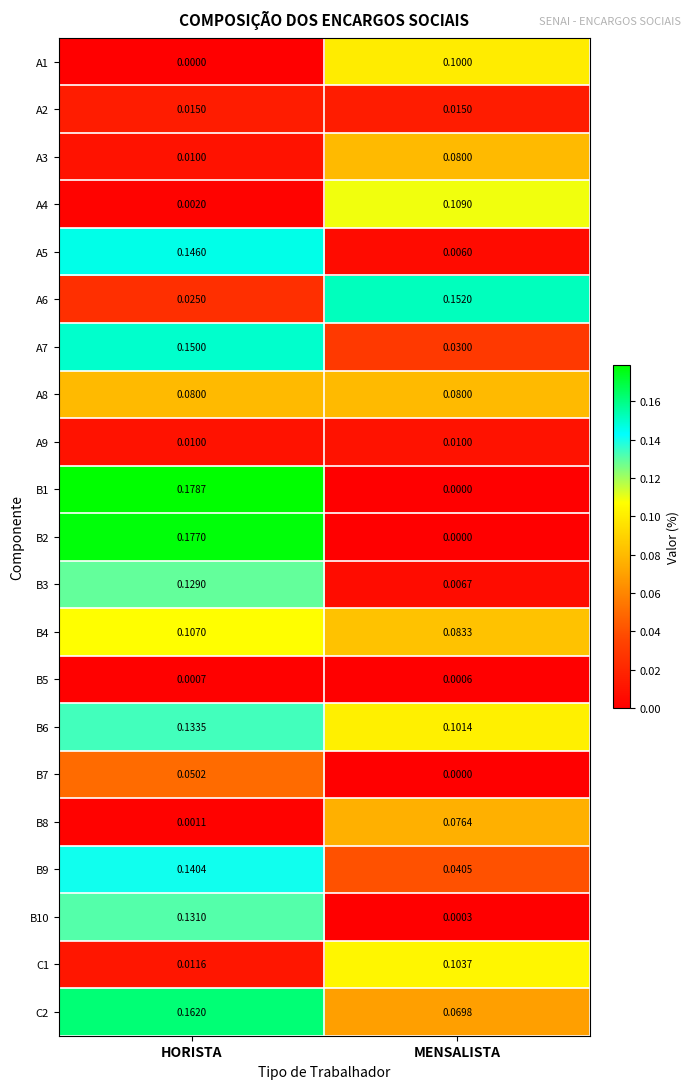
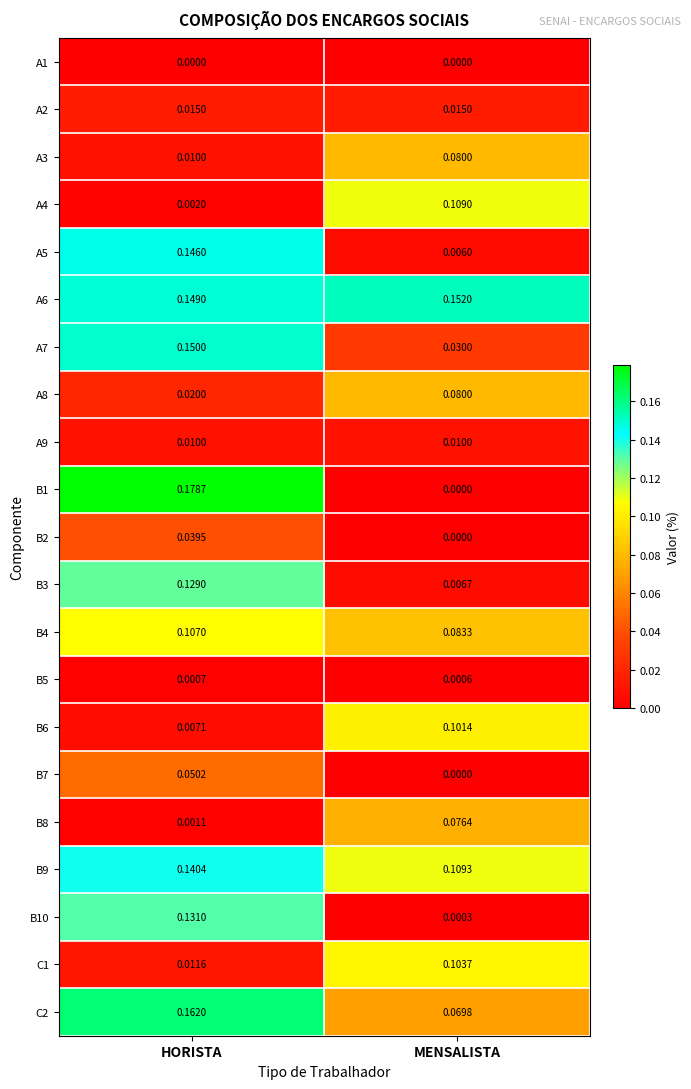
A1, MENSALISTA: 0.1000 -> 0.0000
A6, HORISTA: 0.0250 -> 0.1490
A8, HORISTA: 0.0800 -> 0.0200
B2, HORISTA: 0.1770 -> 0.0395
B6, HORISTA: 0.1335 -> 0.0071
B9, MENSALISTA: 0.0405 -> 0.1093
